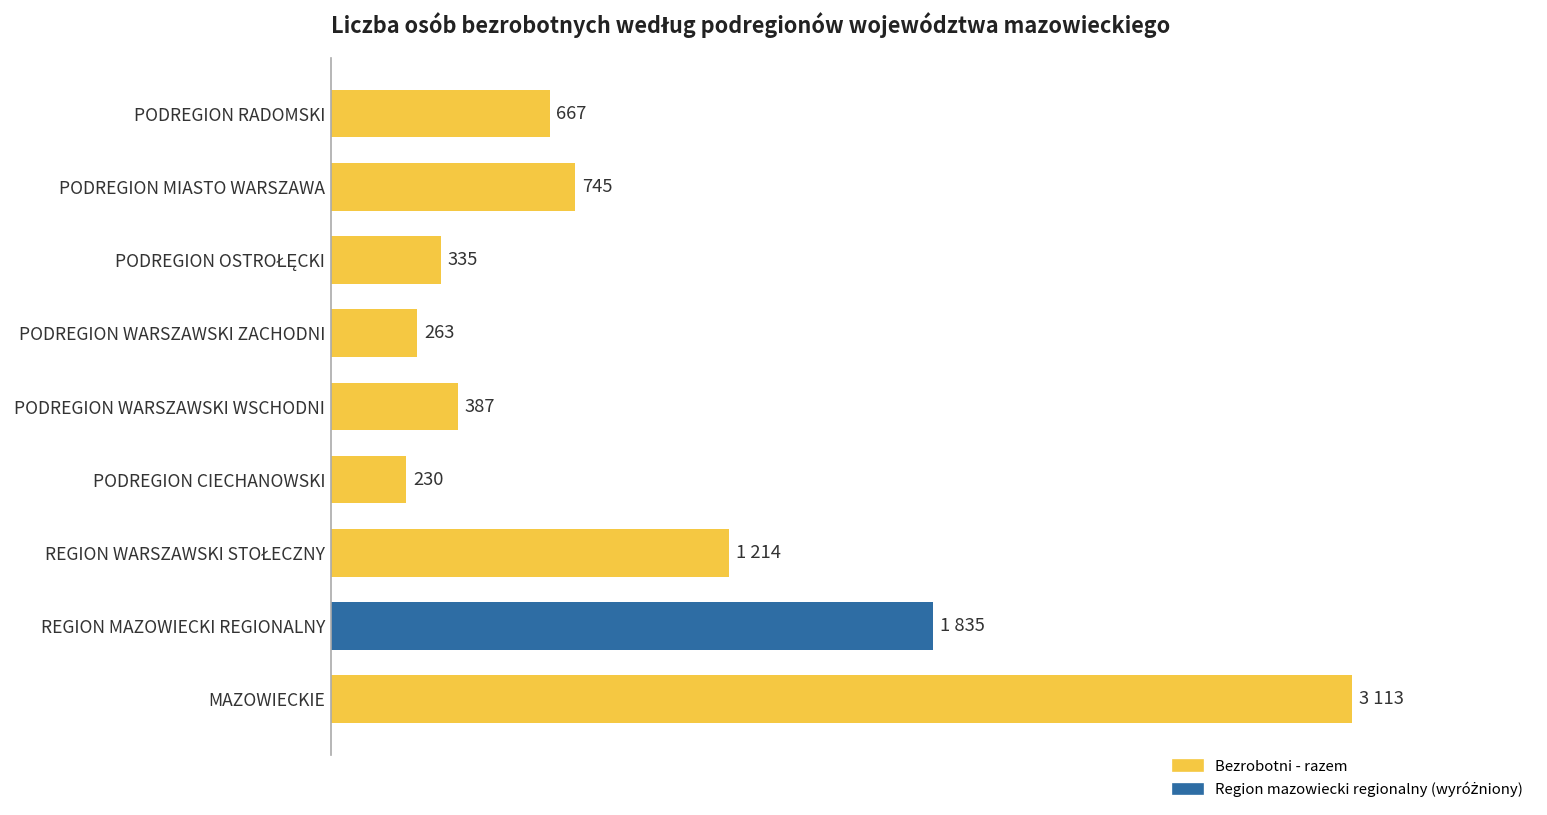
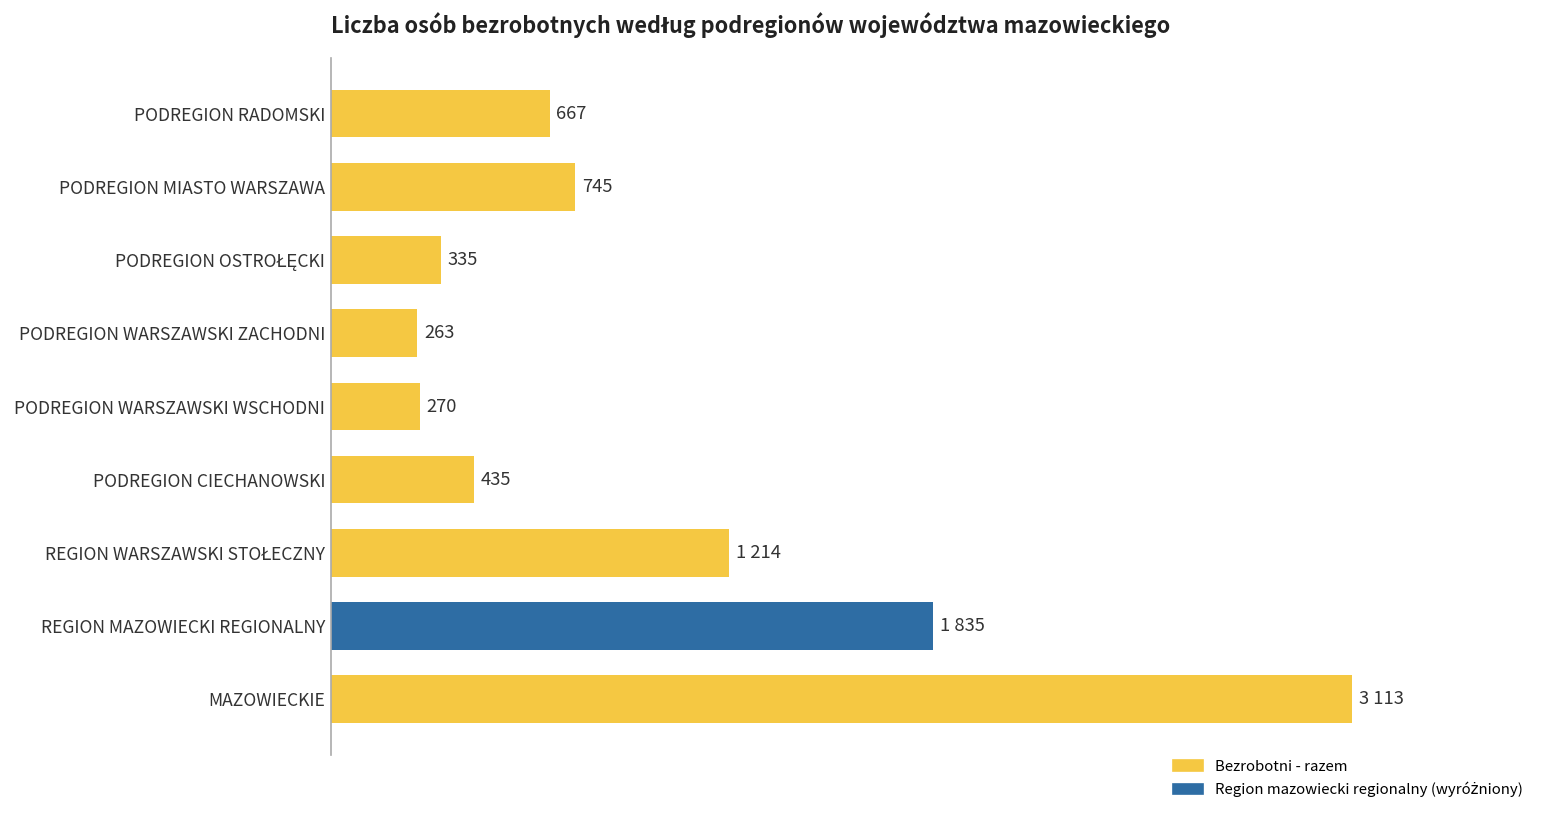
PODREGION WARSZAWSKI WSCHODNI: 387 -> 270
PODREGION CIECHANOWSKI: 230 -> 435
